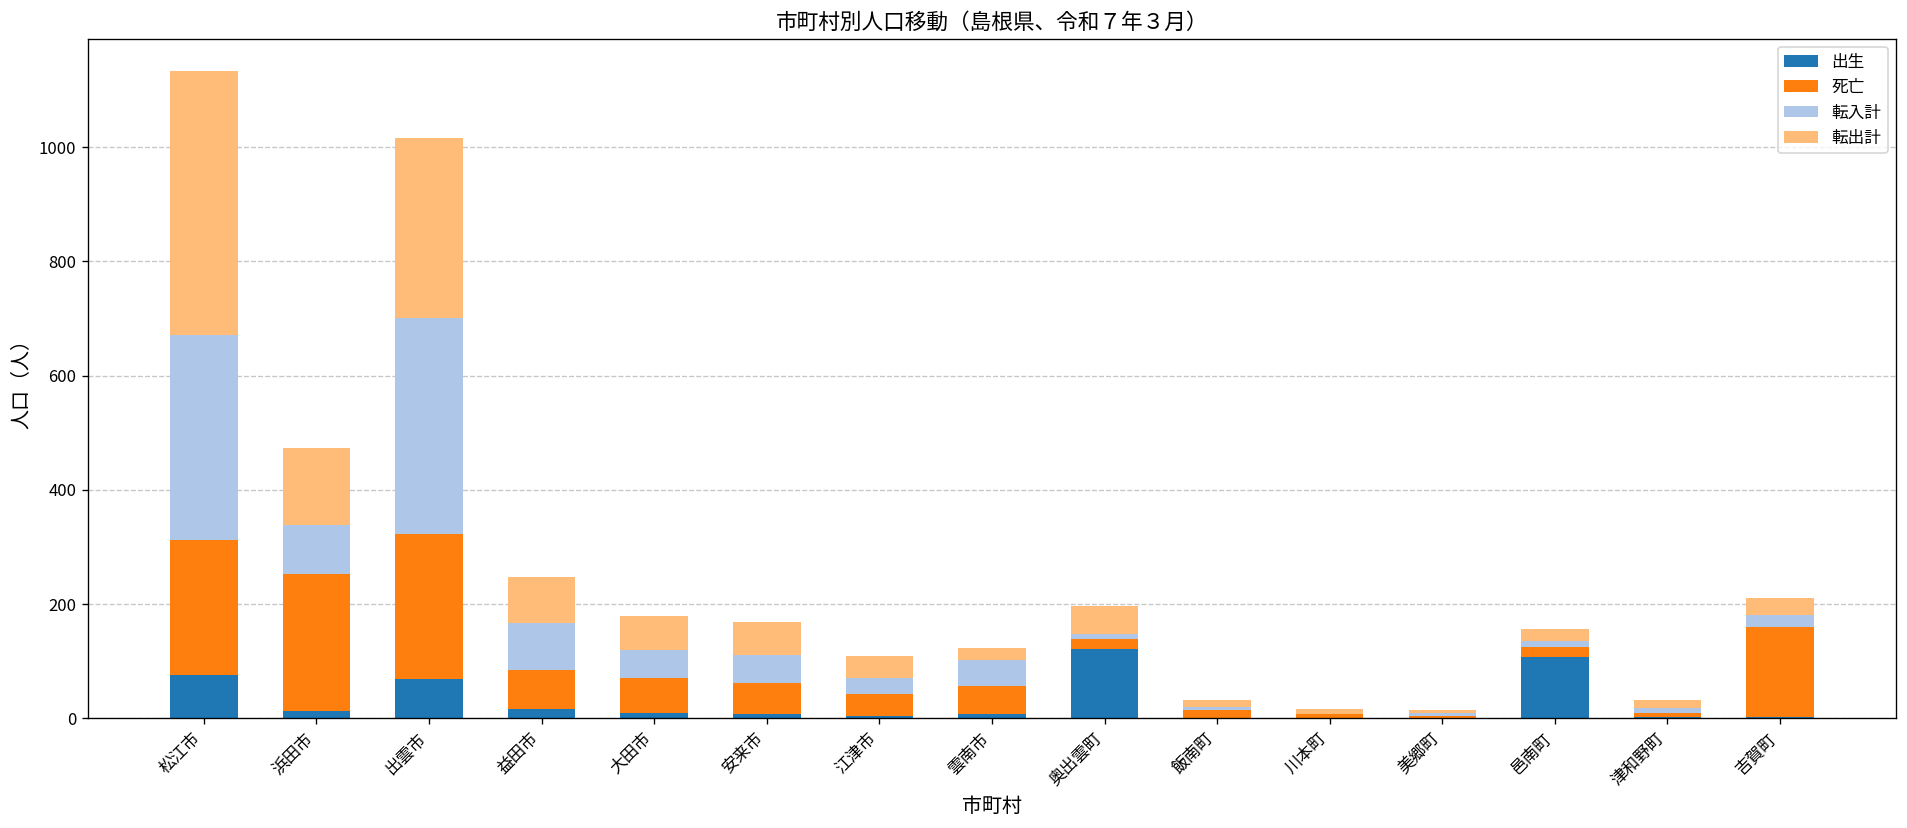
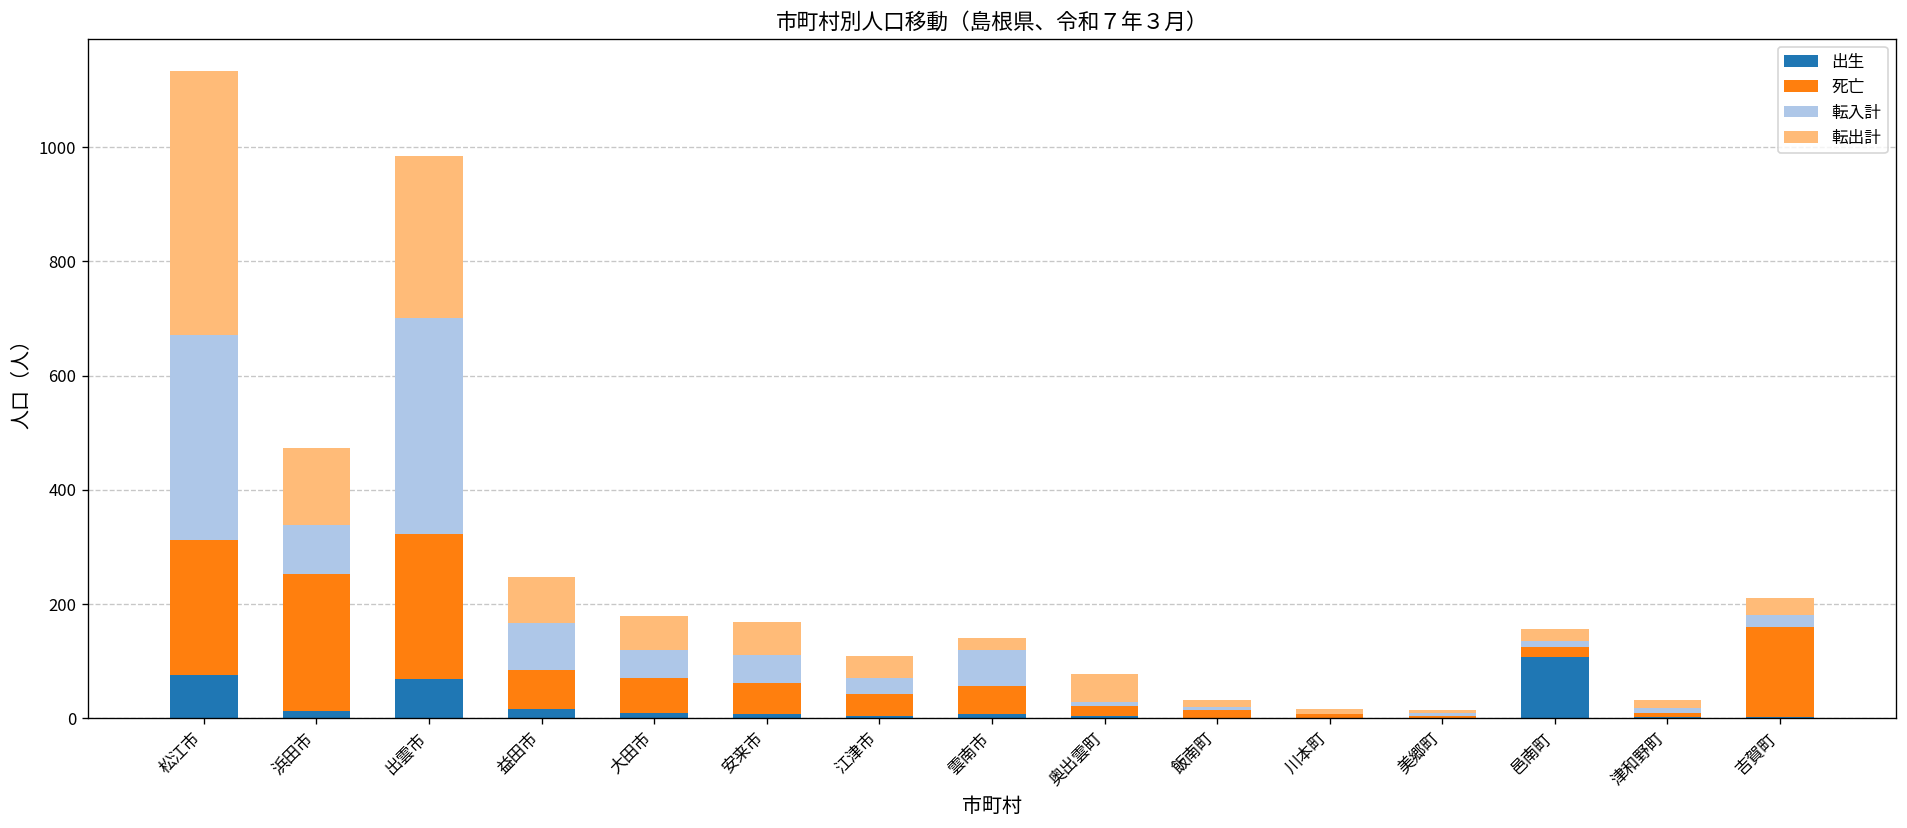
転出計, 出雲市: 320 -> 280
転入計, 雲南市: 50 -> 60
出生, 奥出雲町: 120 -> 0
